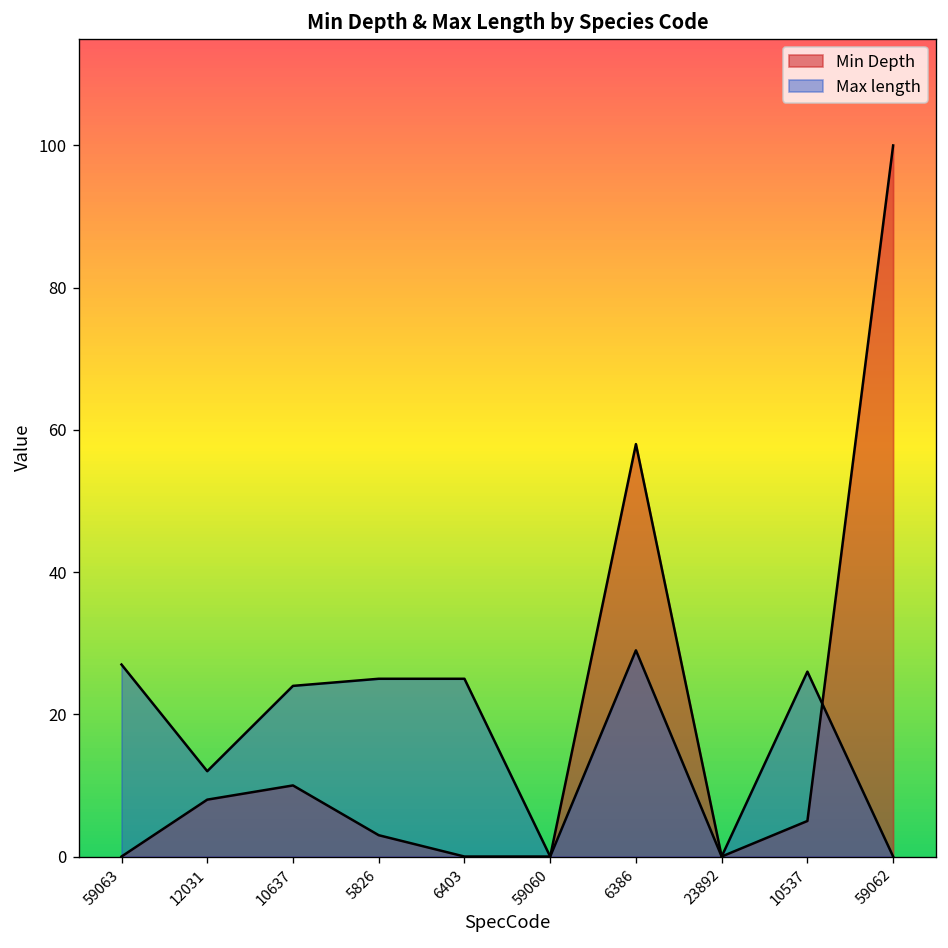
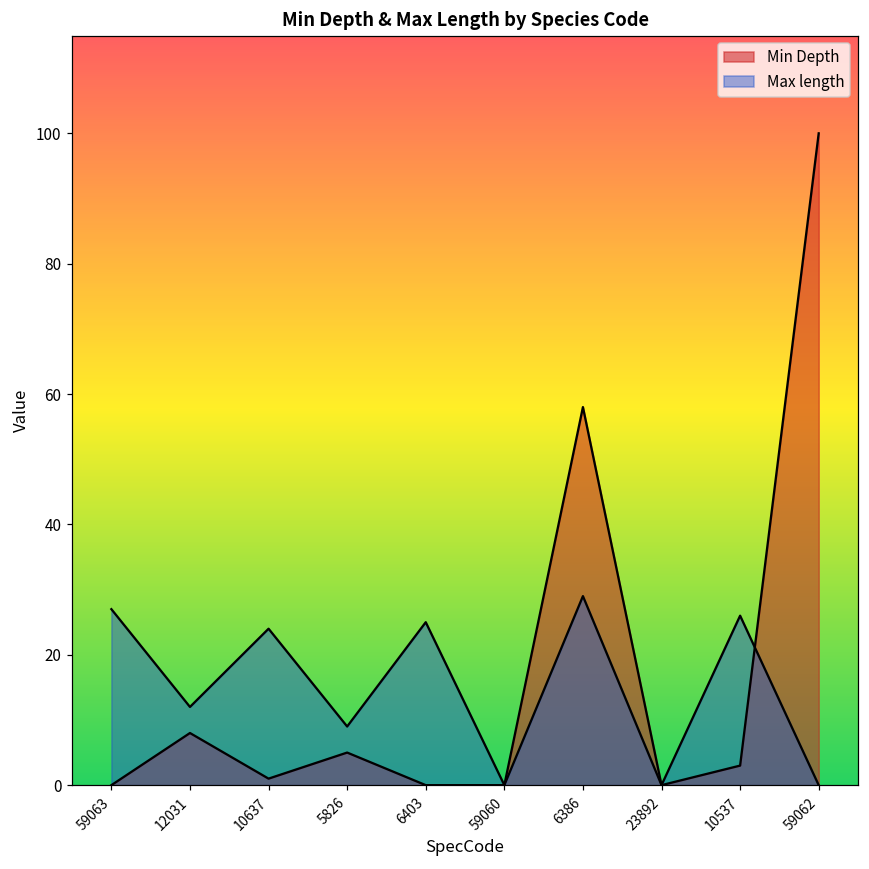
Min Depth, 10637: 10 -> 1
Min Depth, 5826: 3 -> 5
Max length, 5826: 25 -> 9
Min Depth, 10537: 5 -> 3
